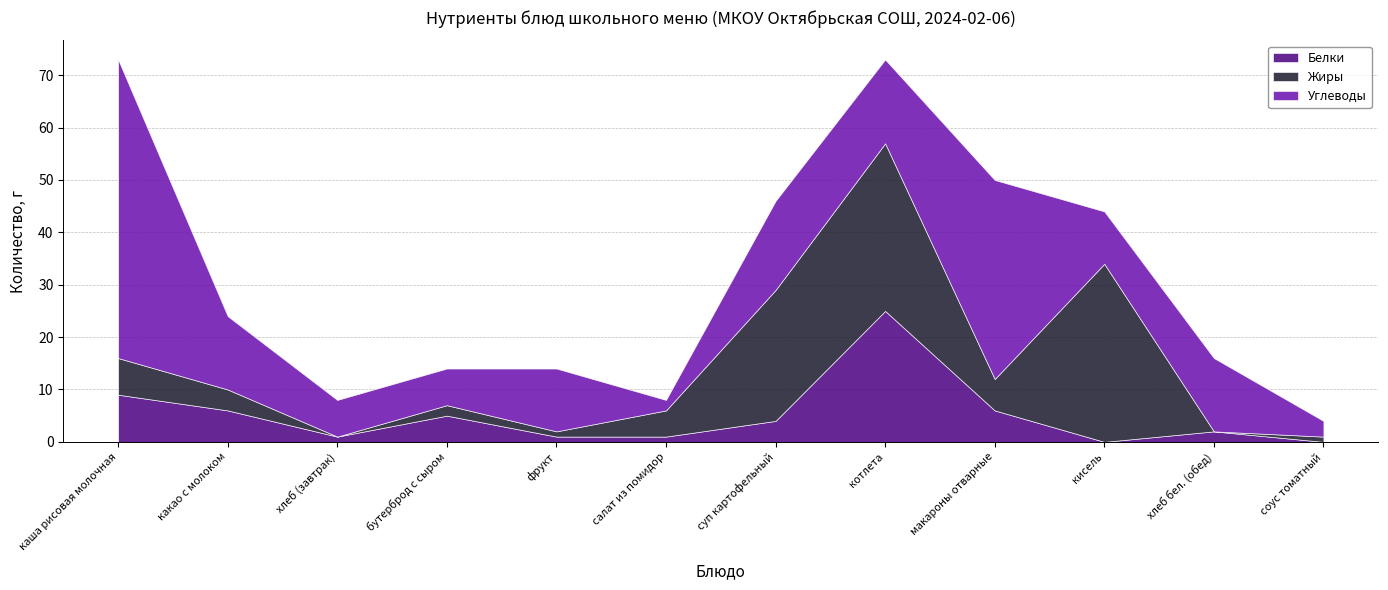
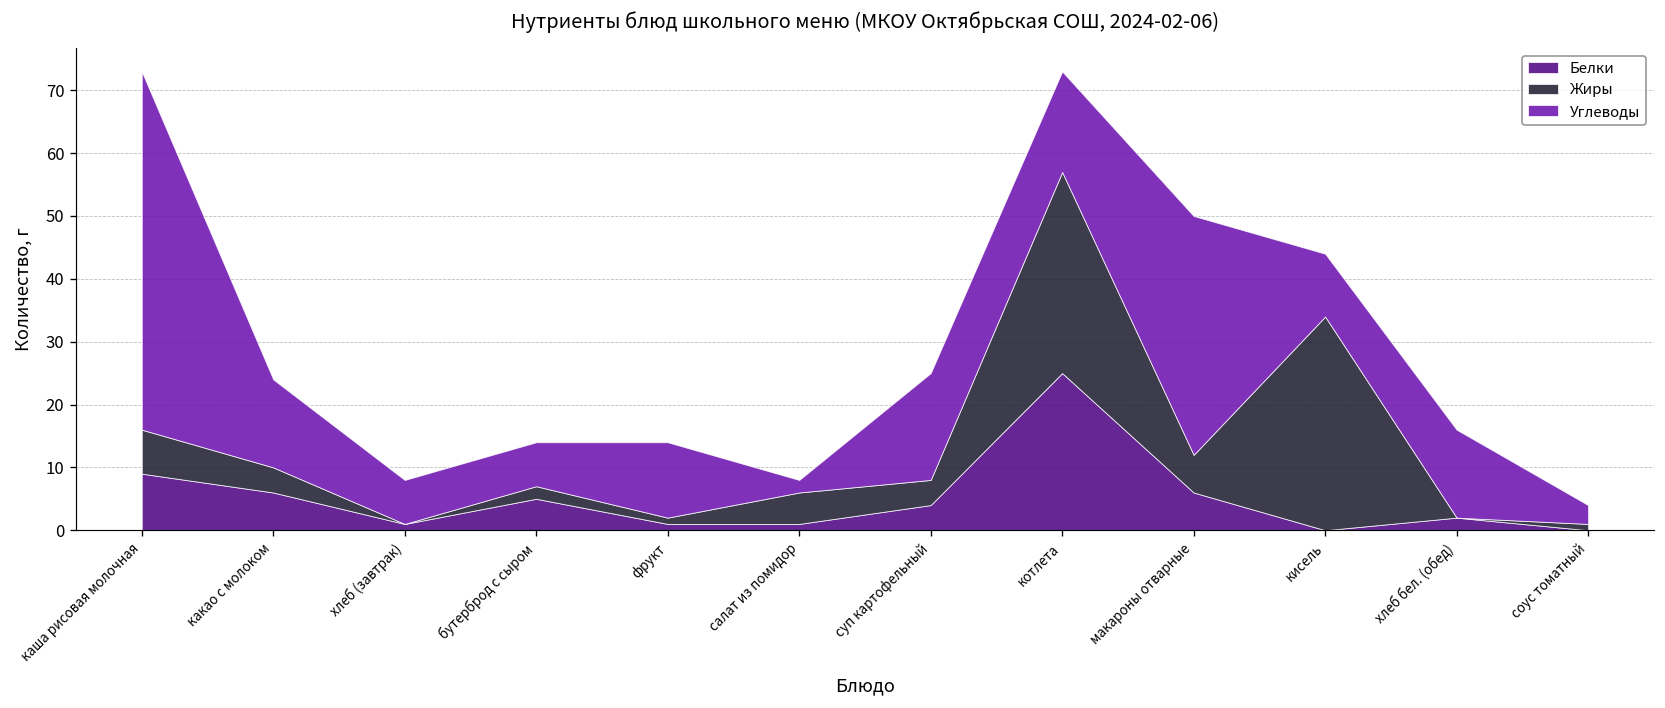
Жиры, суп картофельный: 25 -> 4
